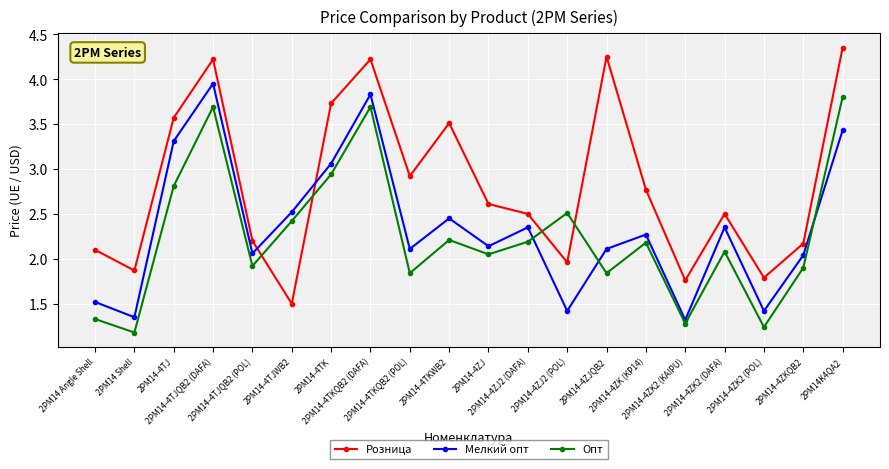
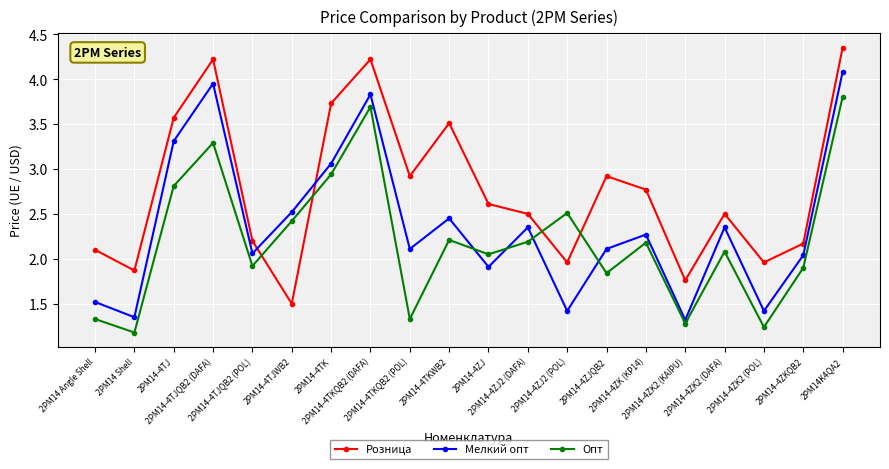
Опт, 2PM14-4TJQB2 (DAFA): 3.7 -> 3.3
Опт, 2PM14-4TKQB2 (POL): 1.8 -> 1.3
Мелкий опт, 2PM14-4ZJ: 2.1 -> 1.9
Розница, 2PM14-4ZJQB2: 4.3 -> 2.9
Розница, 2PM14-4ZK2 (POL): 1.8 -> 2.0
Мелкий опт, 2PM14K4QA2: 3.4 -> 4.1
